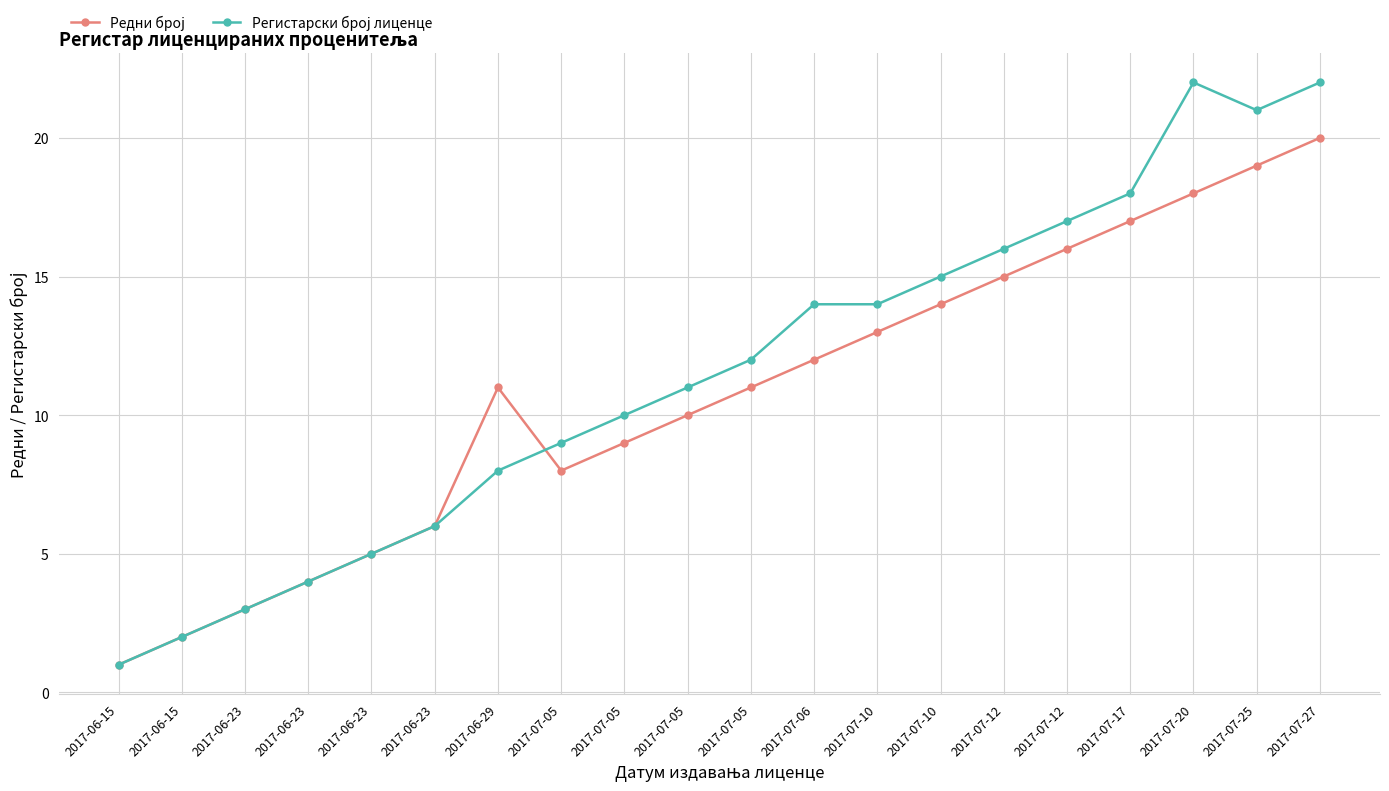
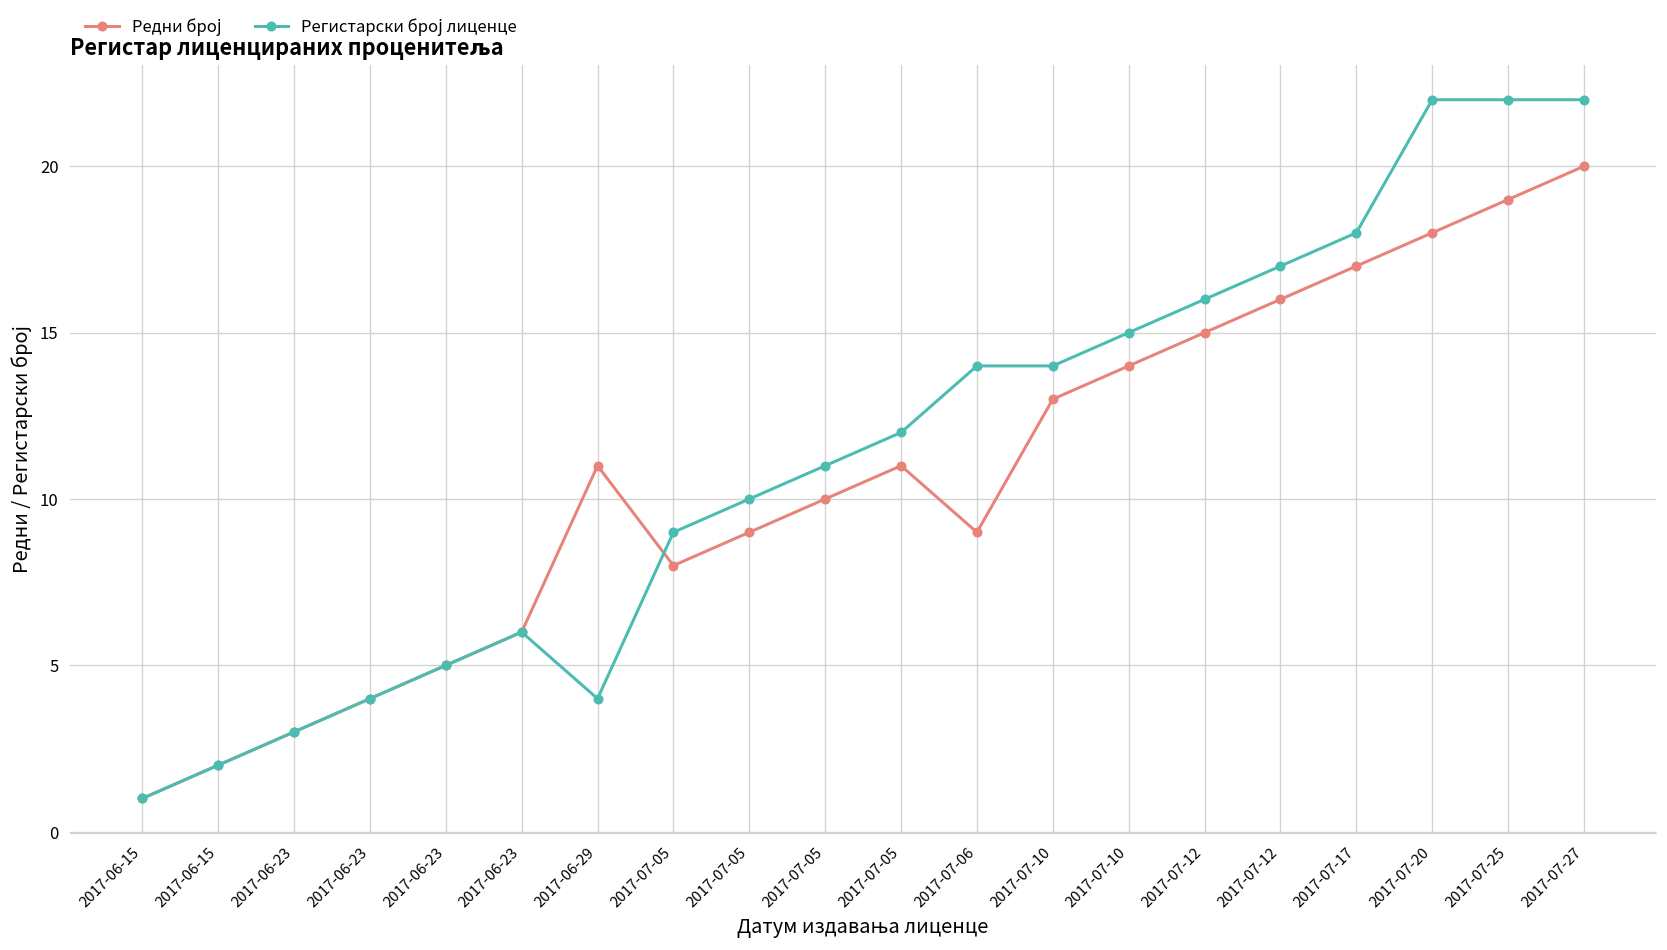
Регистарски број лиценце, 2017-06-29: 8 -> 4
Редни број, 2017-07-06: 12 -> 9
Регистарски број лиценце, 2017-07-25: 21 -> 22
